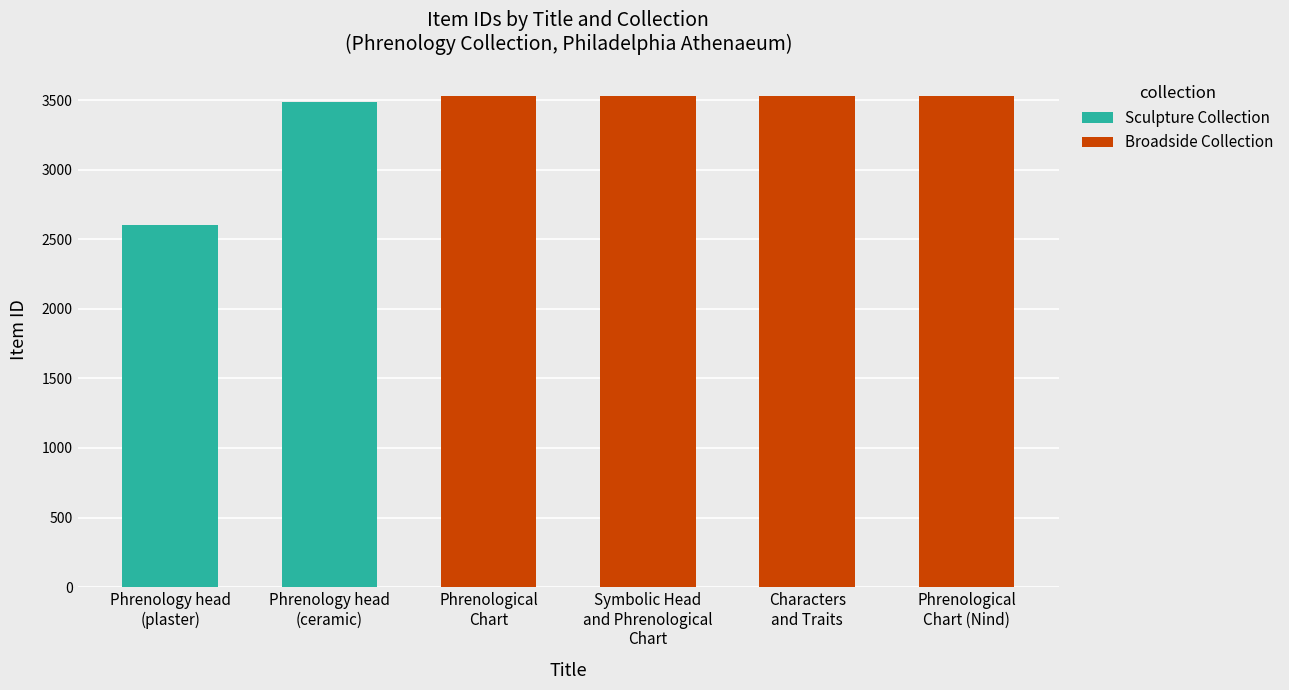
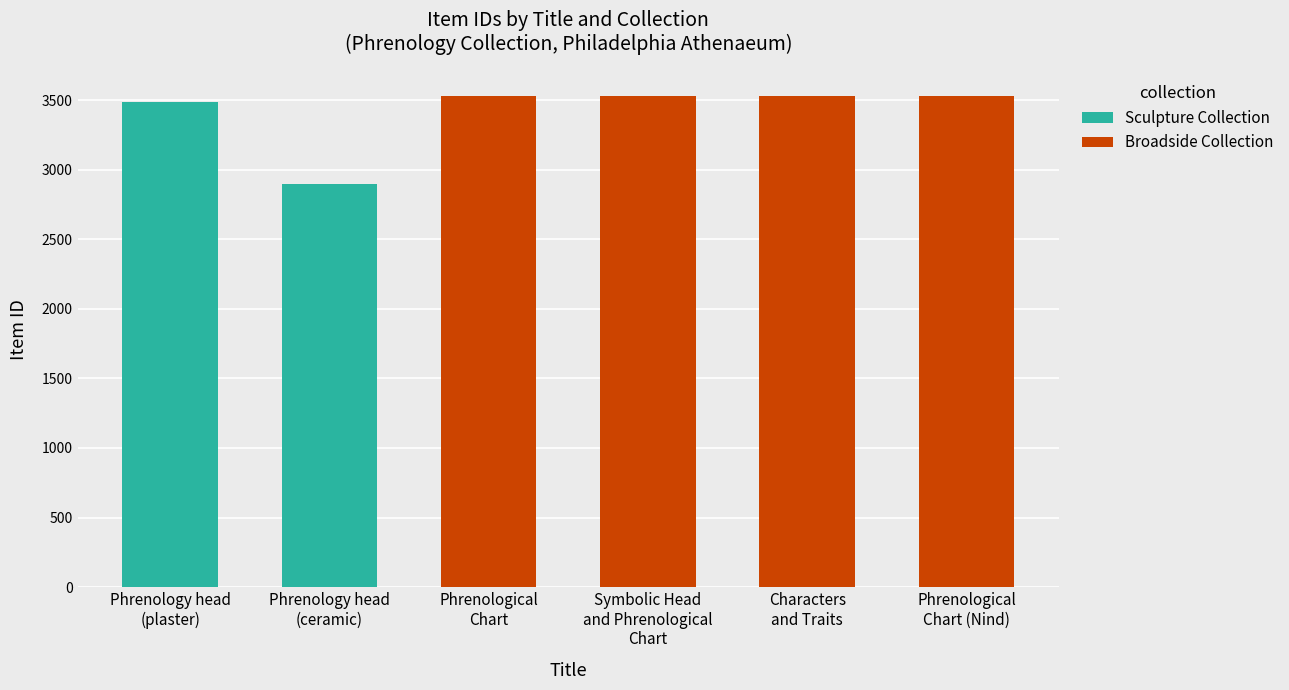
Sculpture Collection, Phrenology head (plaster): 2610 -> 3490
Sculpture Collection, Phrenology head (ceramic): 3490 -> 2900
